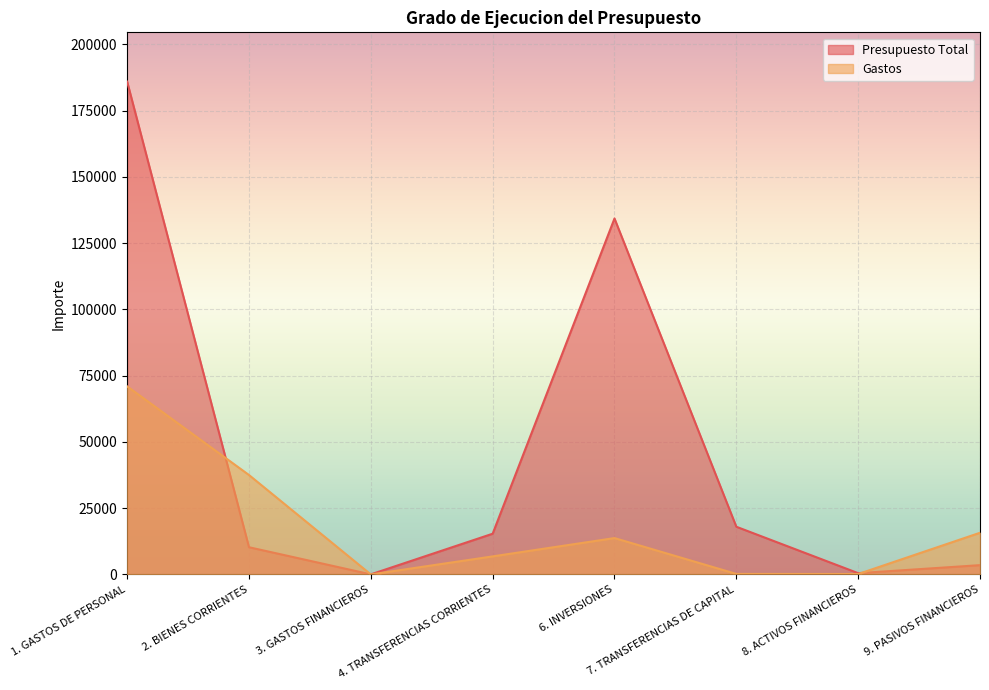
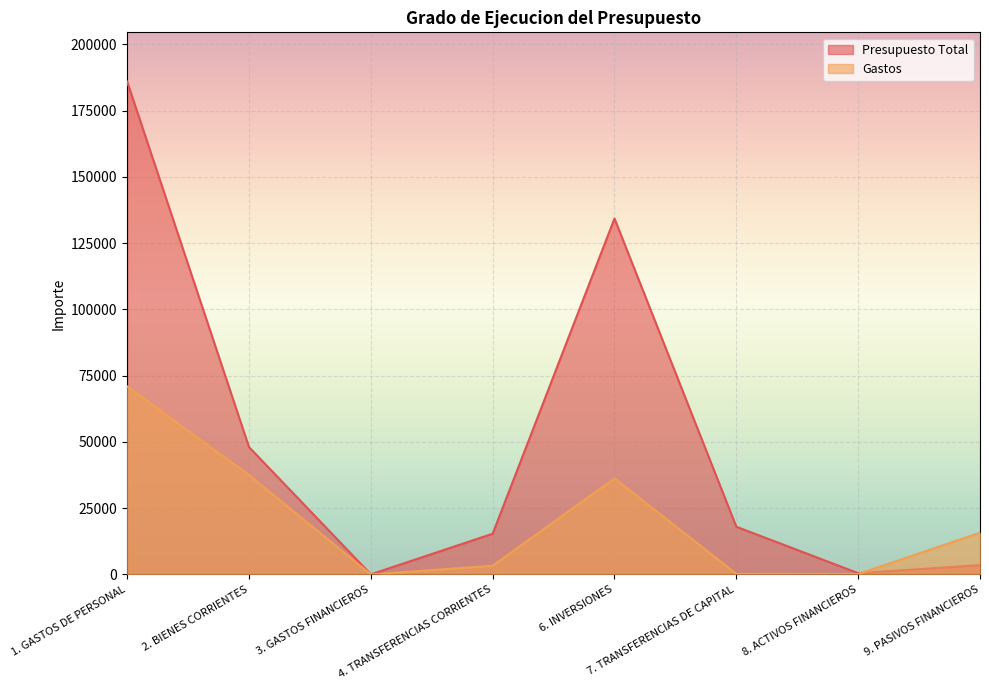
Presupuesto Total, 2. BIENES CORRIENTES: 10000 -> 48000
Gastos, 4. TRANSFERENCIAS CORRIENTES: 7000 -> 3000
Gastos, 6. INVERSIONES: 14000 -> 36000
